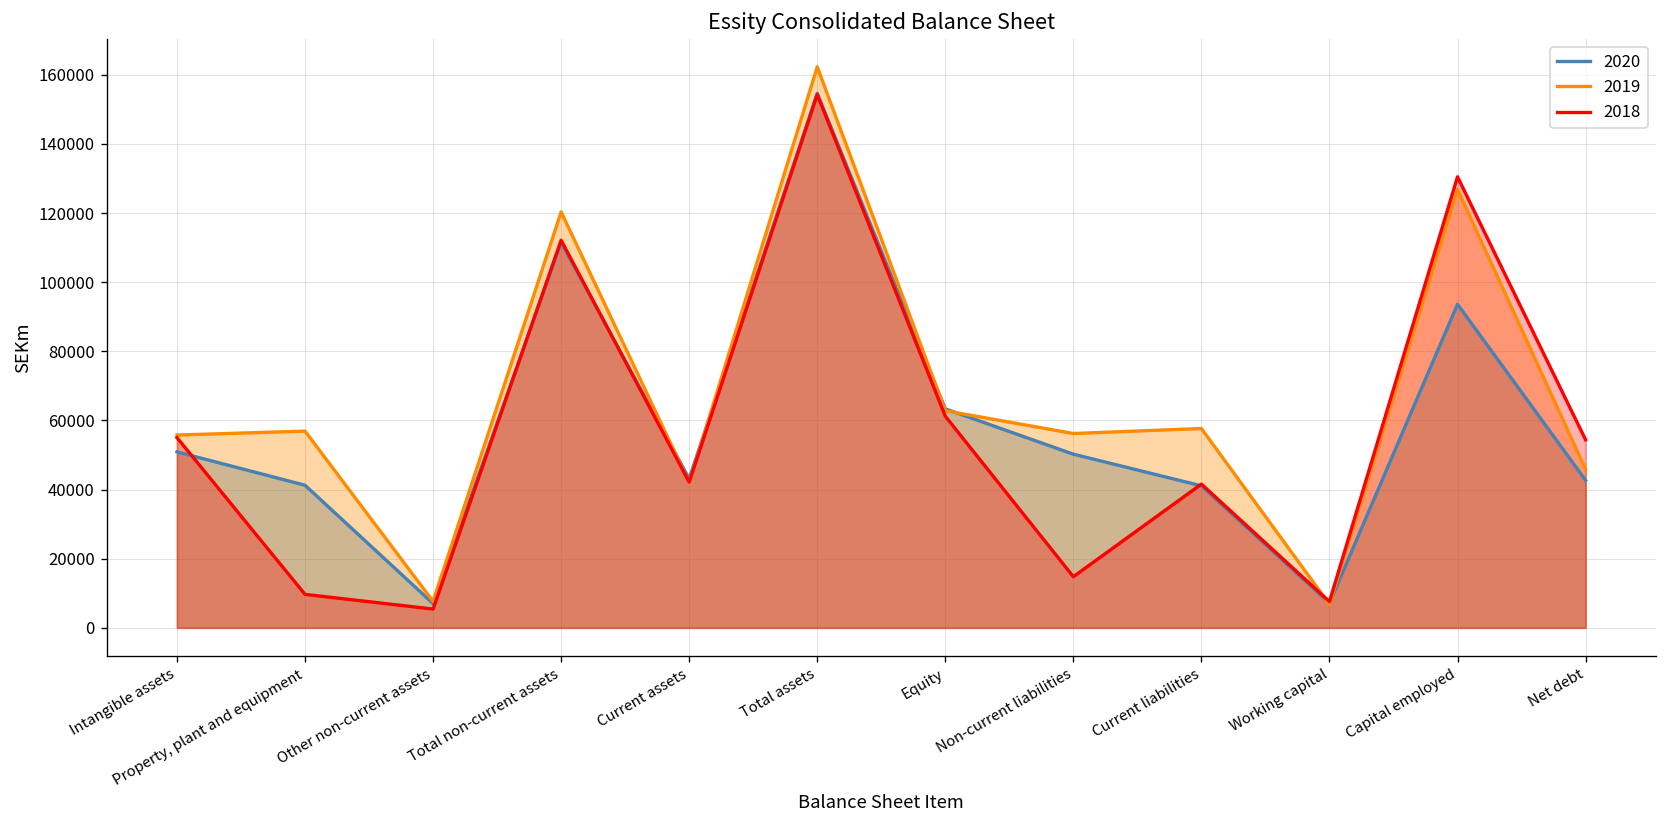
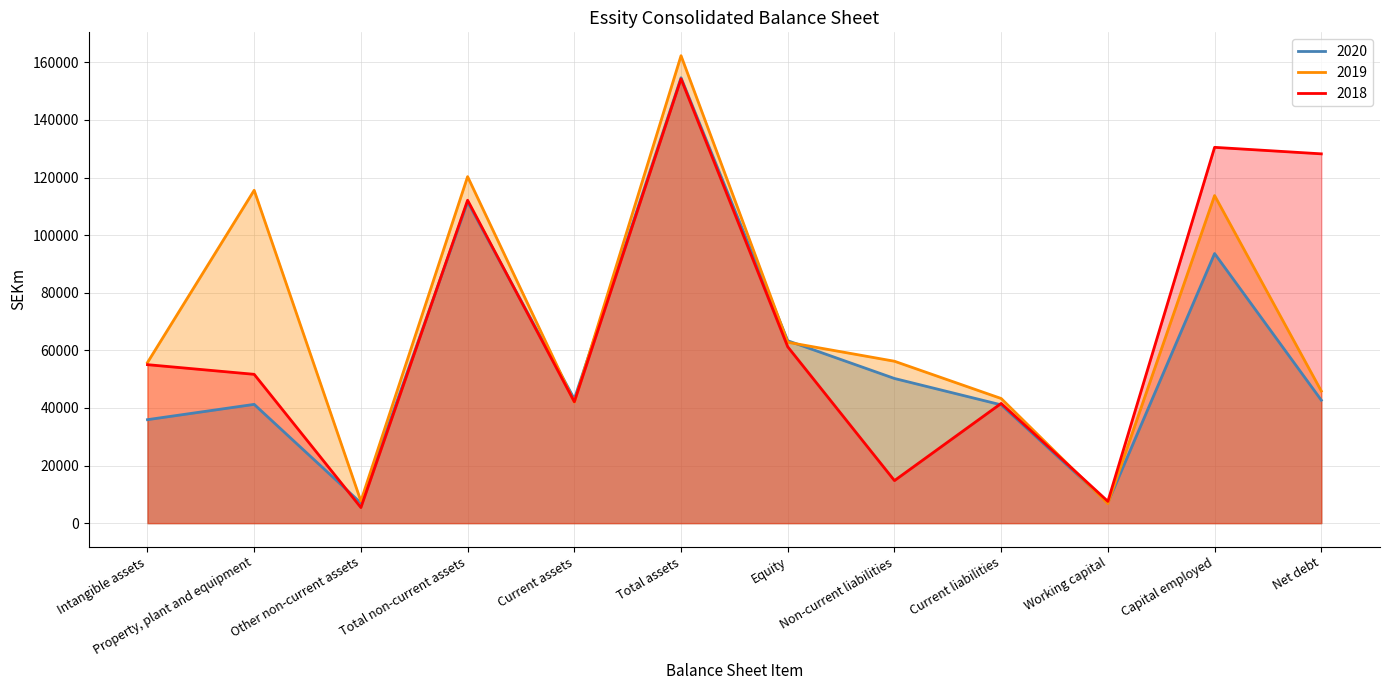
2020, Intangible assets: 51000 -> 36000
2019, Property, plant and equipment: 57000 -> 116000
2018, Property, plant and equipment: 10000 -> 52000
2019, Current liabilities: 58000 -> 43000
2019, Capital employed: 127000 -> 114000
2018, Net debt: 54000 -> 128000
